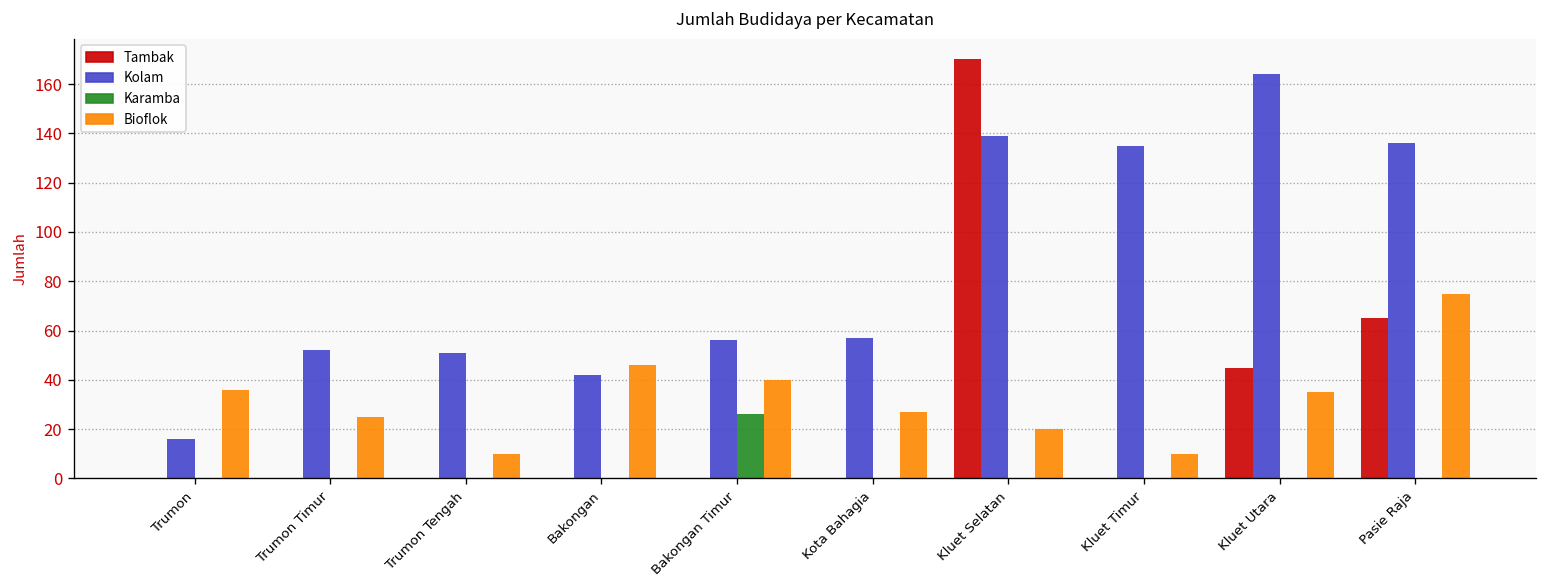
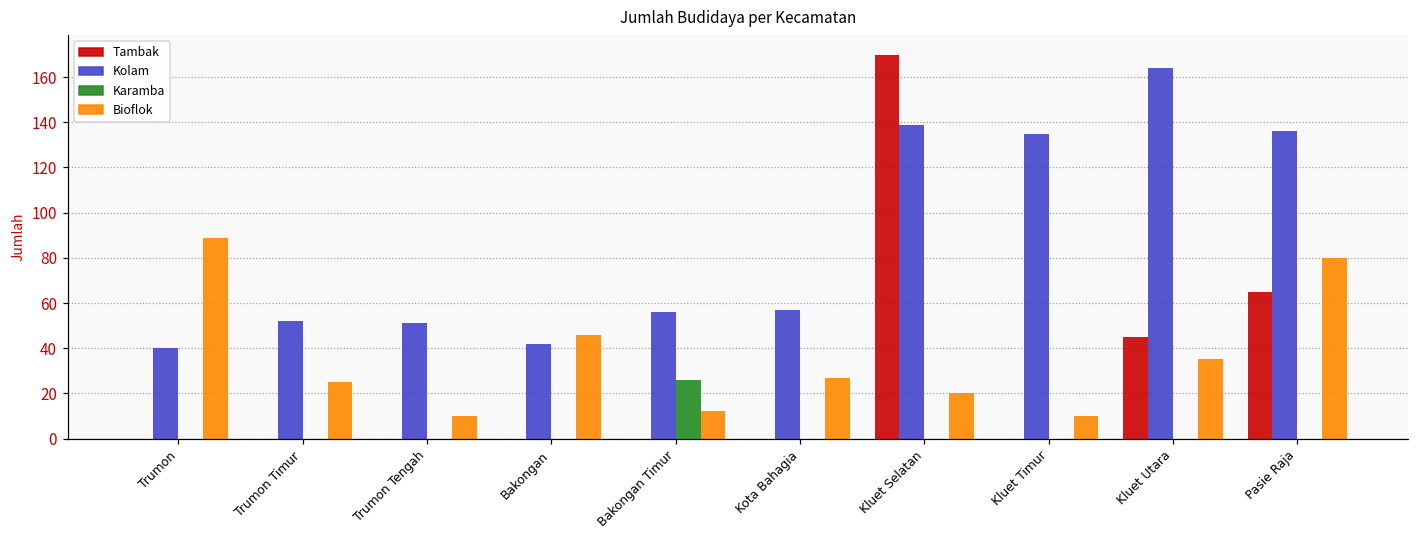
Kolam, Trumon: 16 -> 40
Bioflok, Trumon: 36 -> 89
Bioflok, Bakongan Timur: 40 -> 12
Bioflok, Pasie Raja: 75 -> 80
